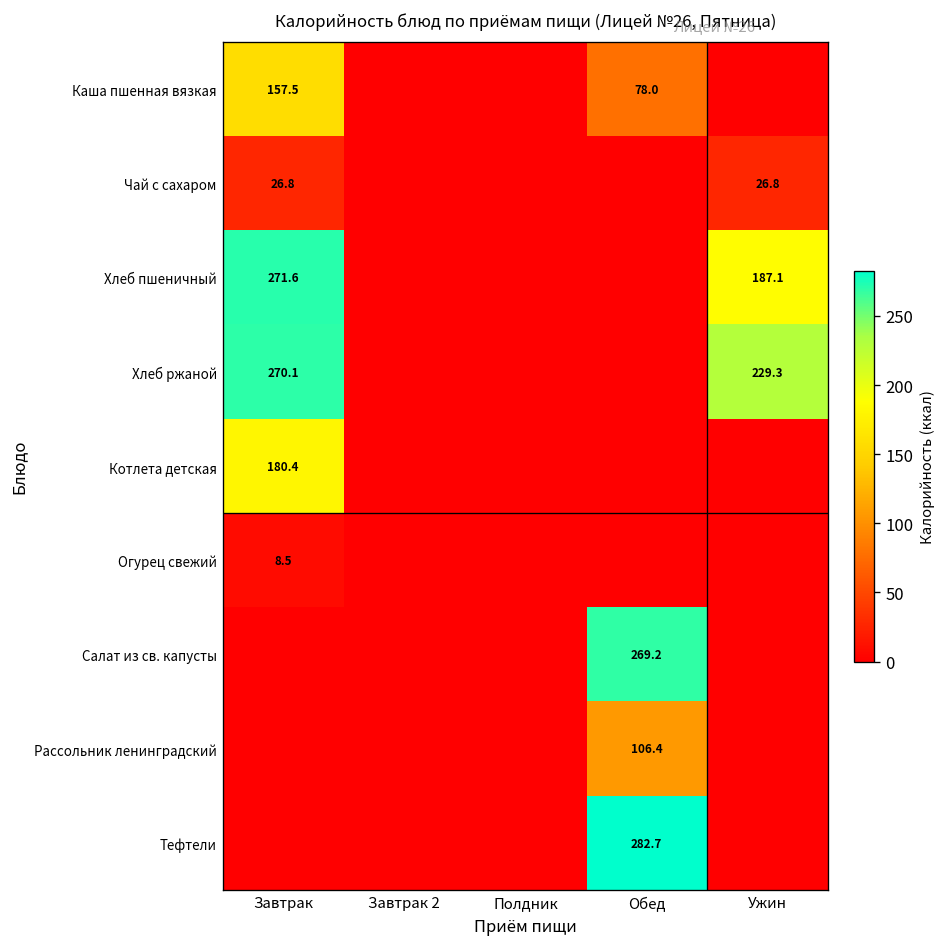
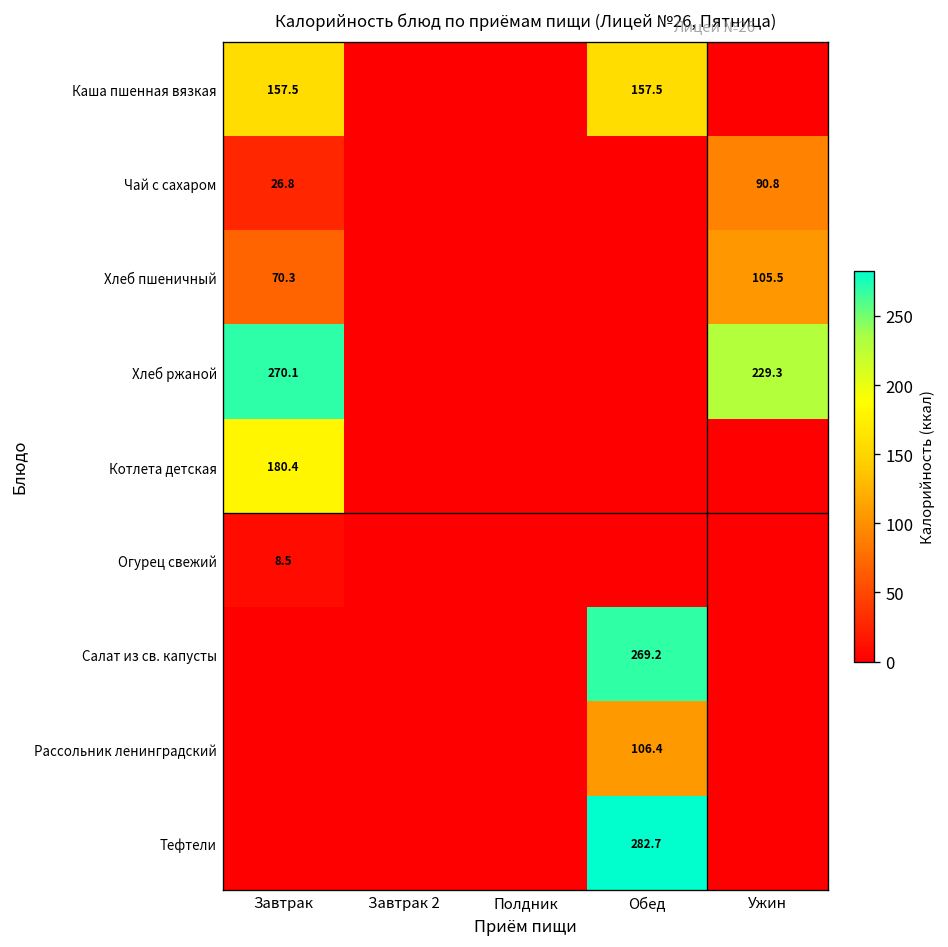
Каша пшенная вязкая, Обед: 78.0 -> 157.5
Чай с сахаром, Ужин: 26.8 -> 90.8
Хлеб пшеничный, Завтрак: 271.6 -> 70.3
Хлеб пшеничный, Ужин: 187.1 -> 105.5
